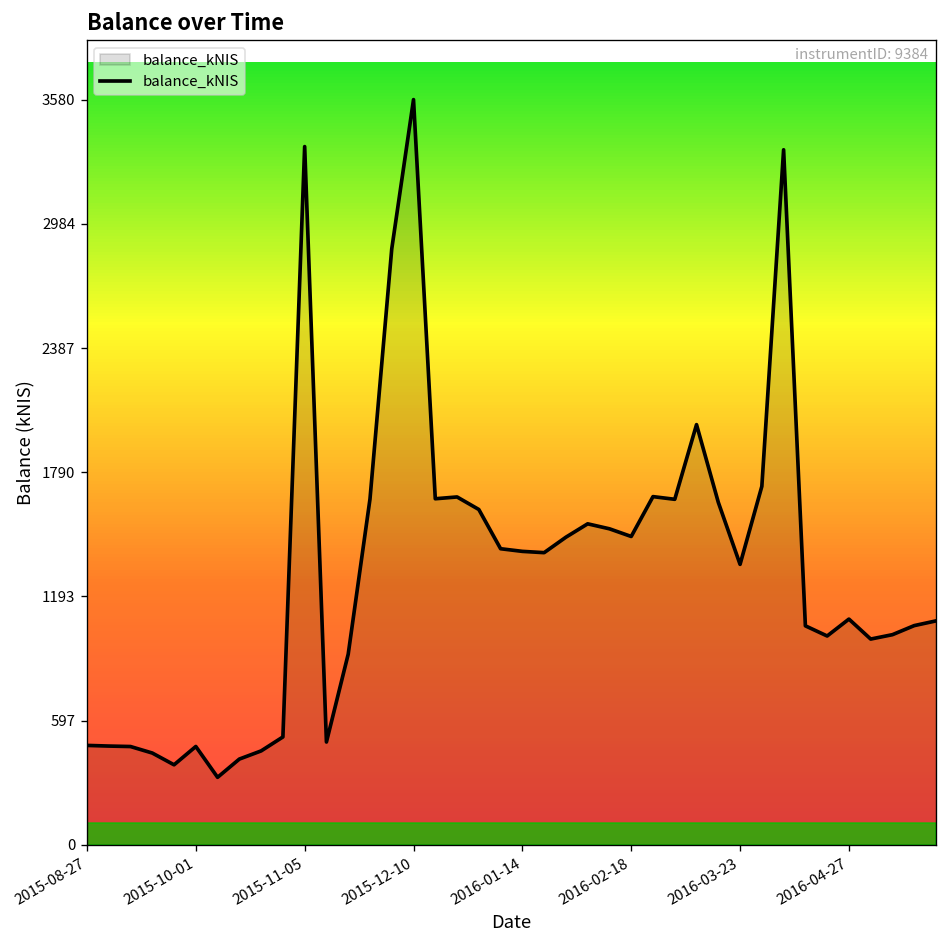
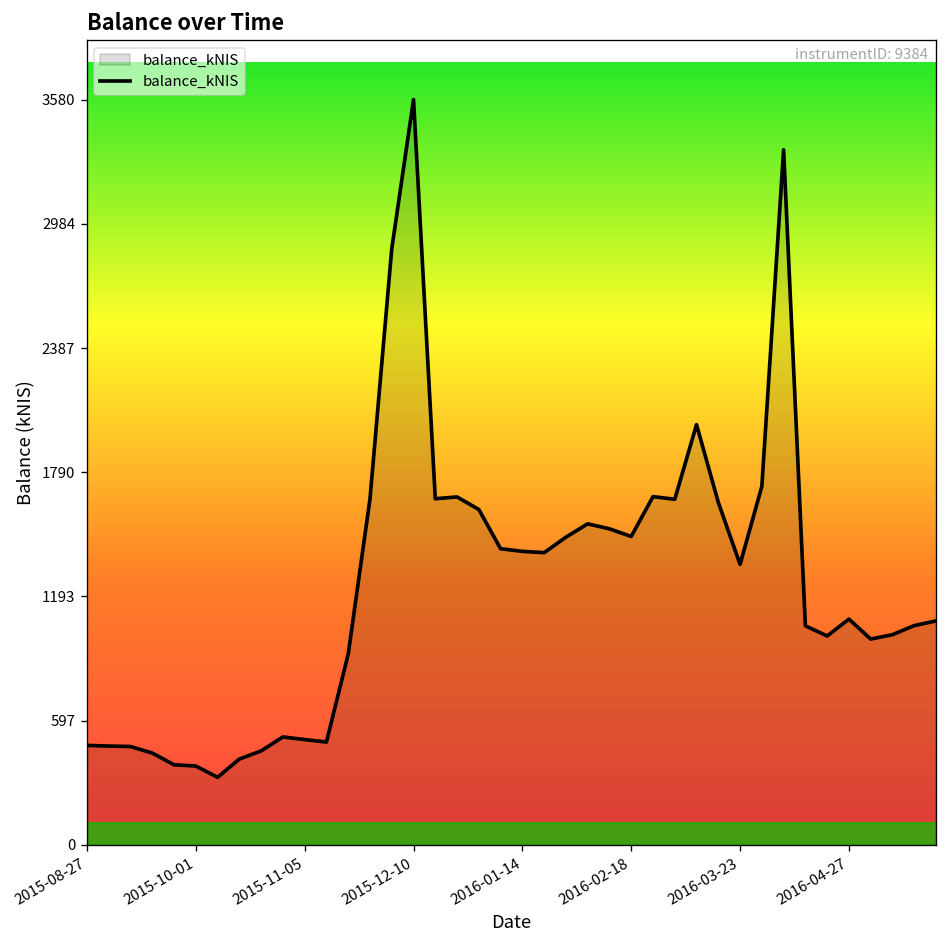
2015-10-01: 470 -> 380
2015-11-05: 3350 -> 510
